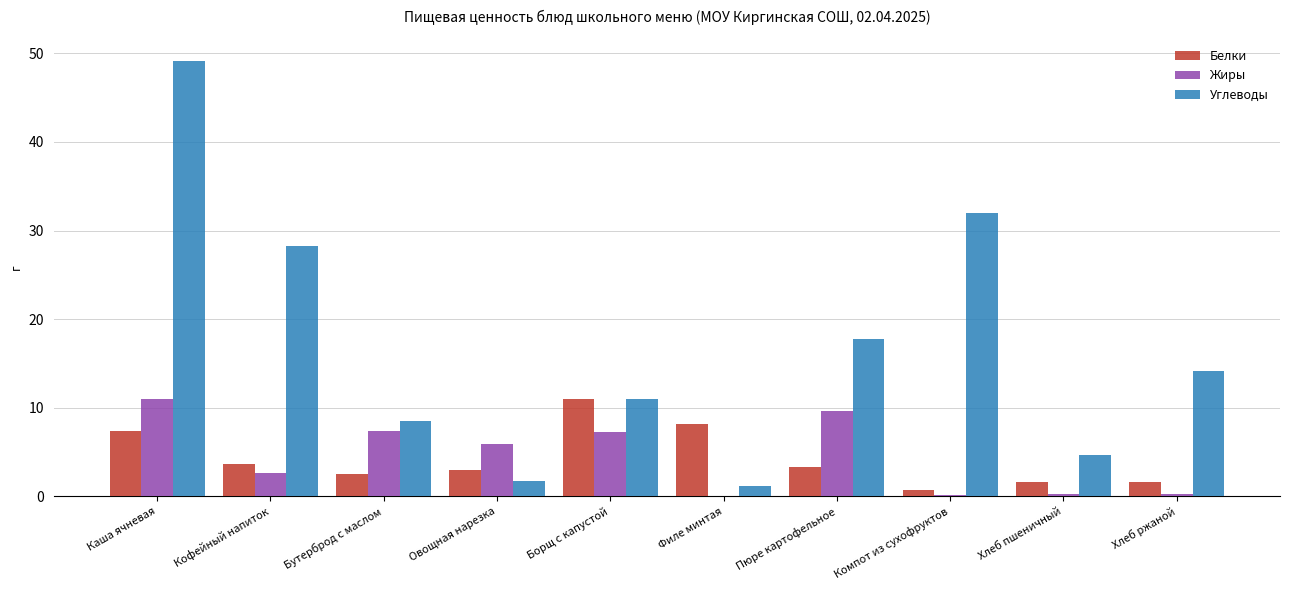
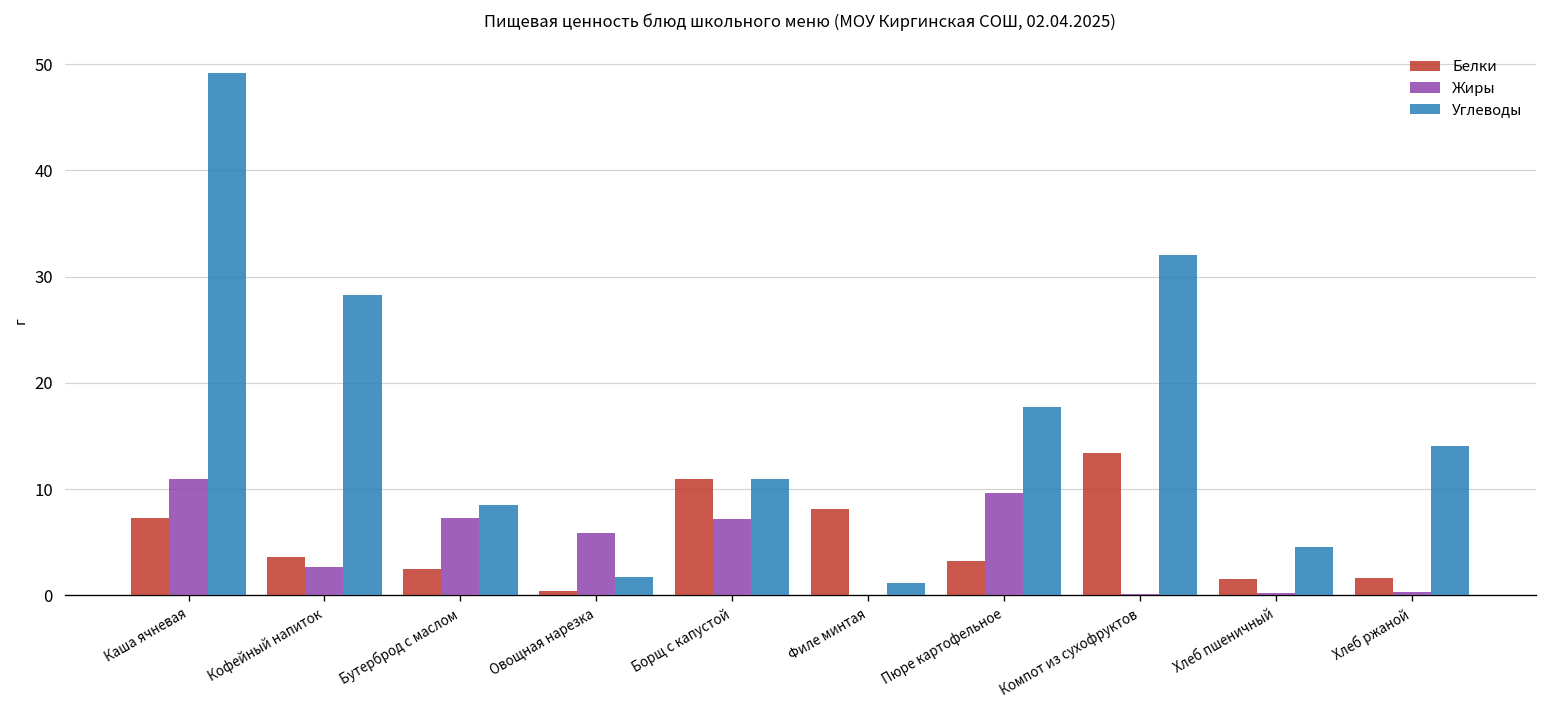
Белки, Овощная нарезка: 3 -> 0
Белки, Компот из сухофруктов: 1 -> 13
